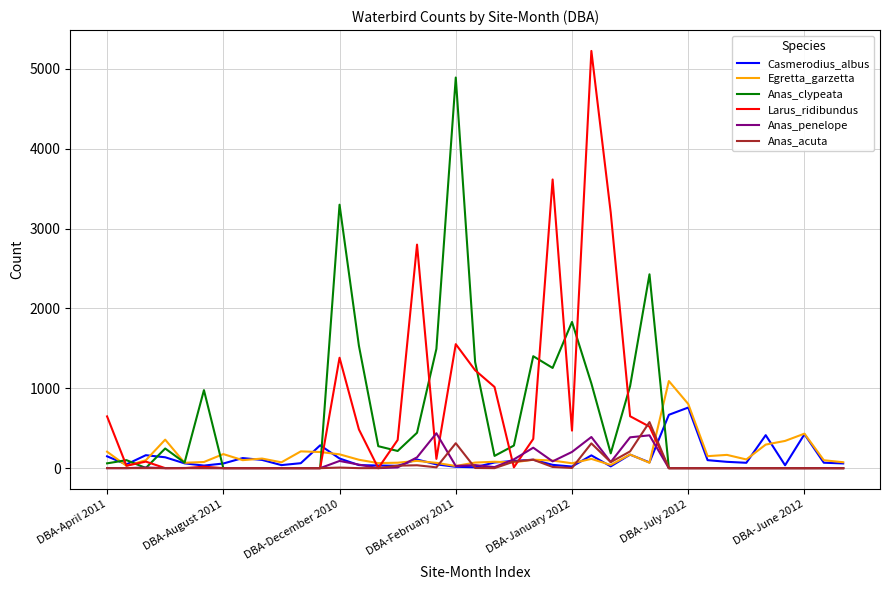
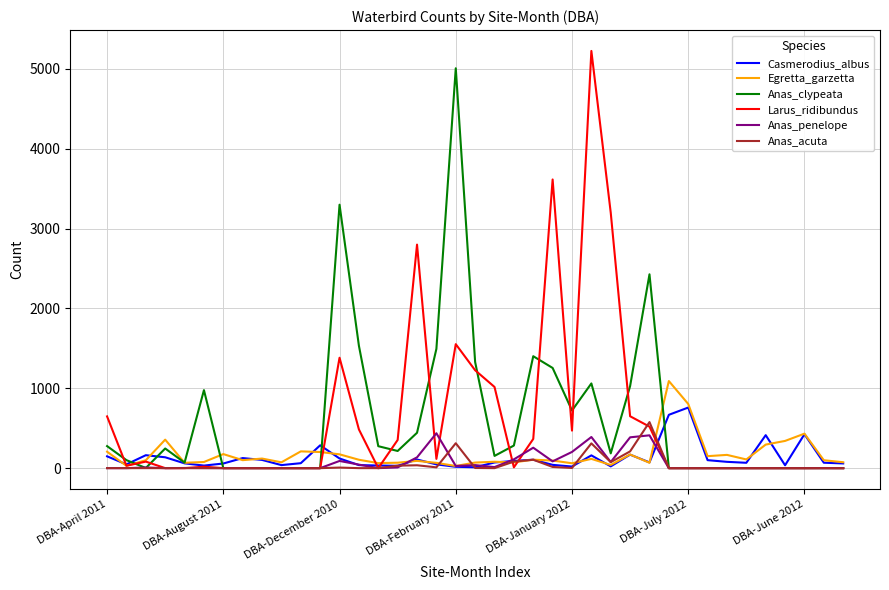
Anas_clypeata, DBA-April 2011: 100 -> 300
Anas_clypeata, DBA-February 2011: 4900 -> 5000
Anas_clypeata, DBA-January 2012: 1800 -> 700
